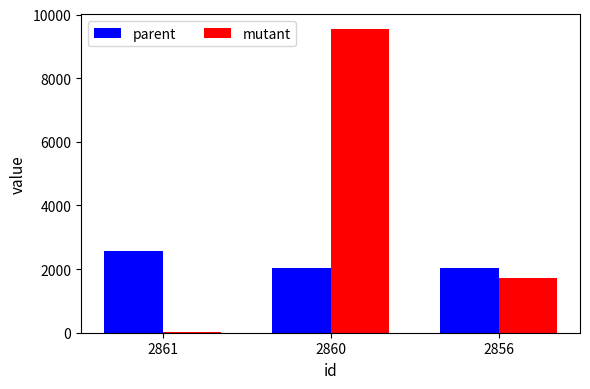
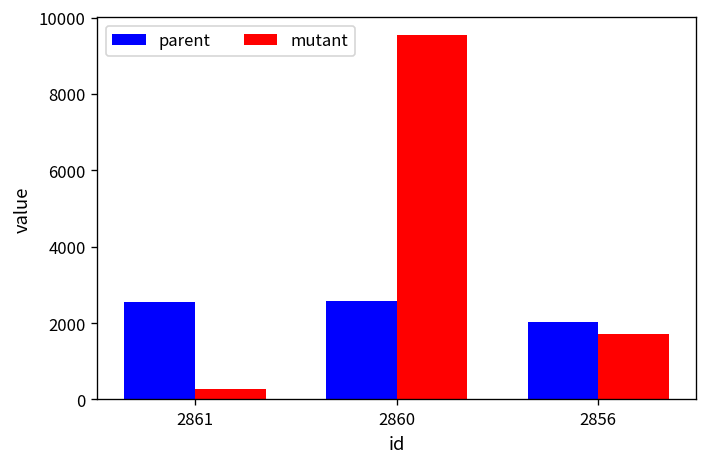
mutant, 2861: 0 -> 300
parent, 2860: 2000 -> 2600
